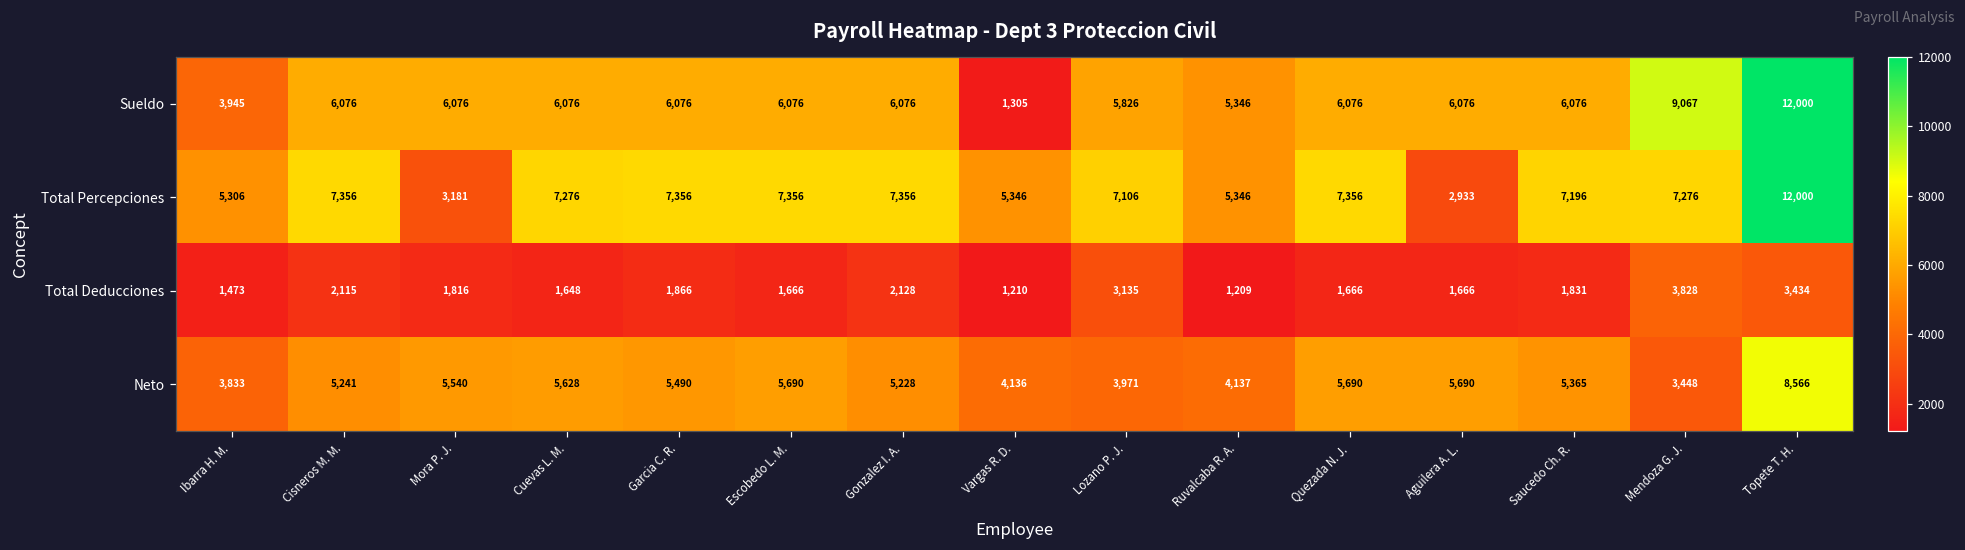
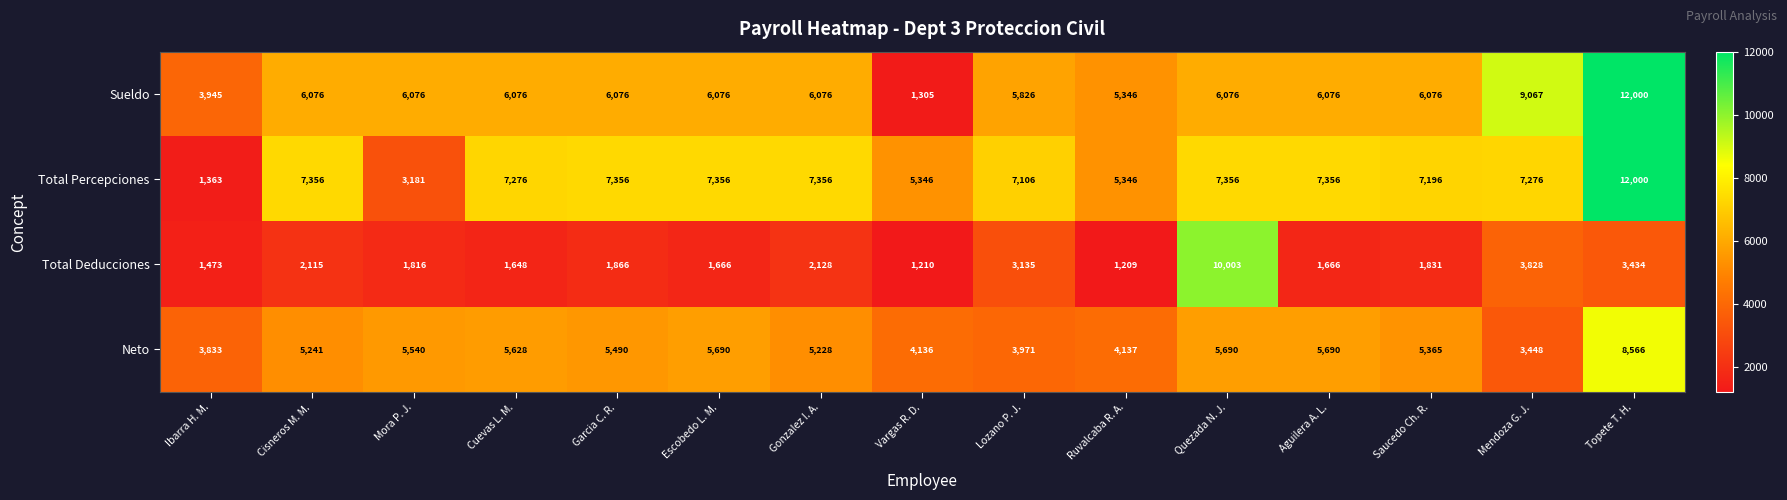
Total Percepciones, Ibarra H. M.: 5,306 -> 1,363
Total Percepciones, Aguilera A. L.: 2,933 -> 7,356
Total Deducciones, Quezada N. J.: 1,666 -> 10,003
